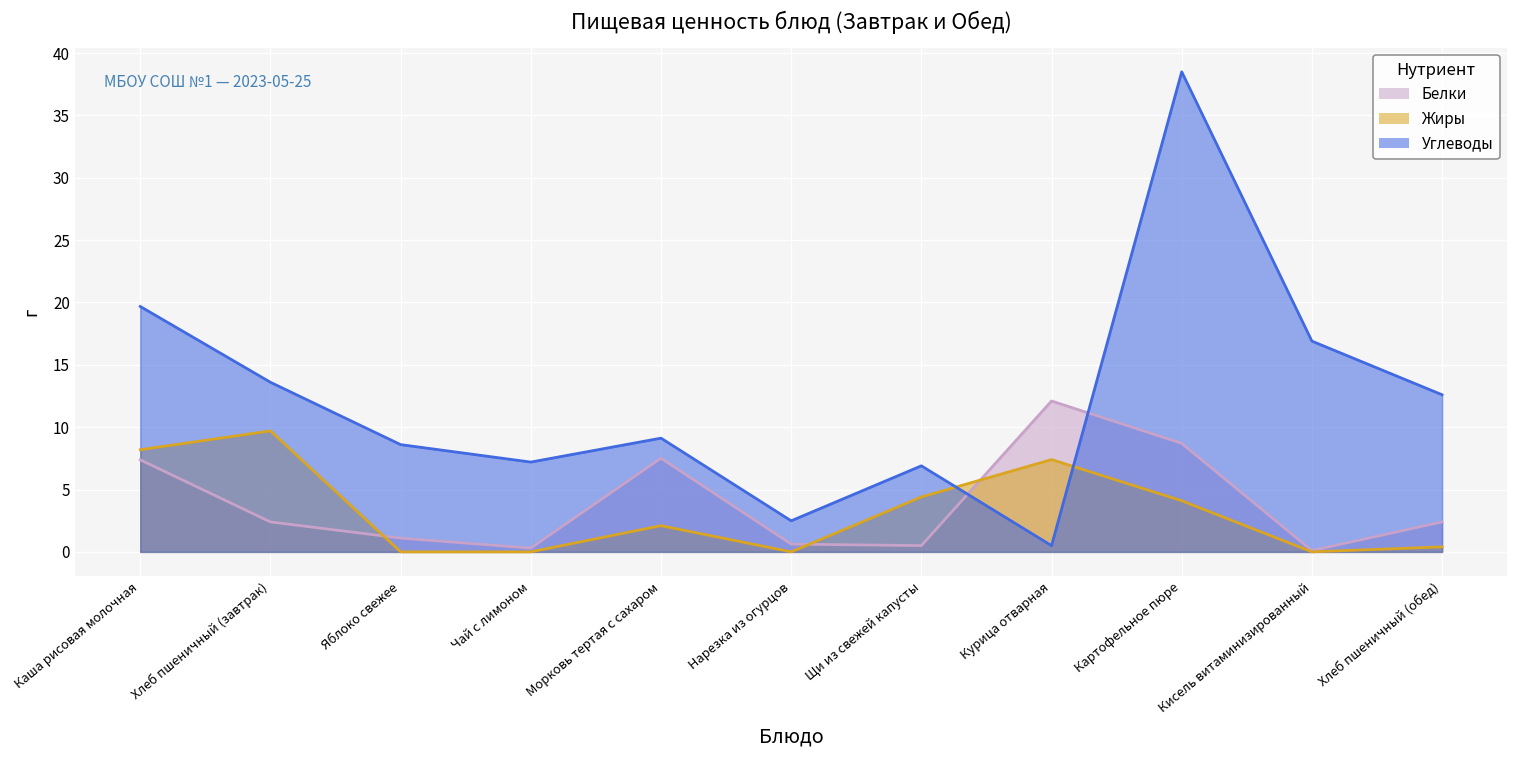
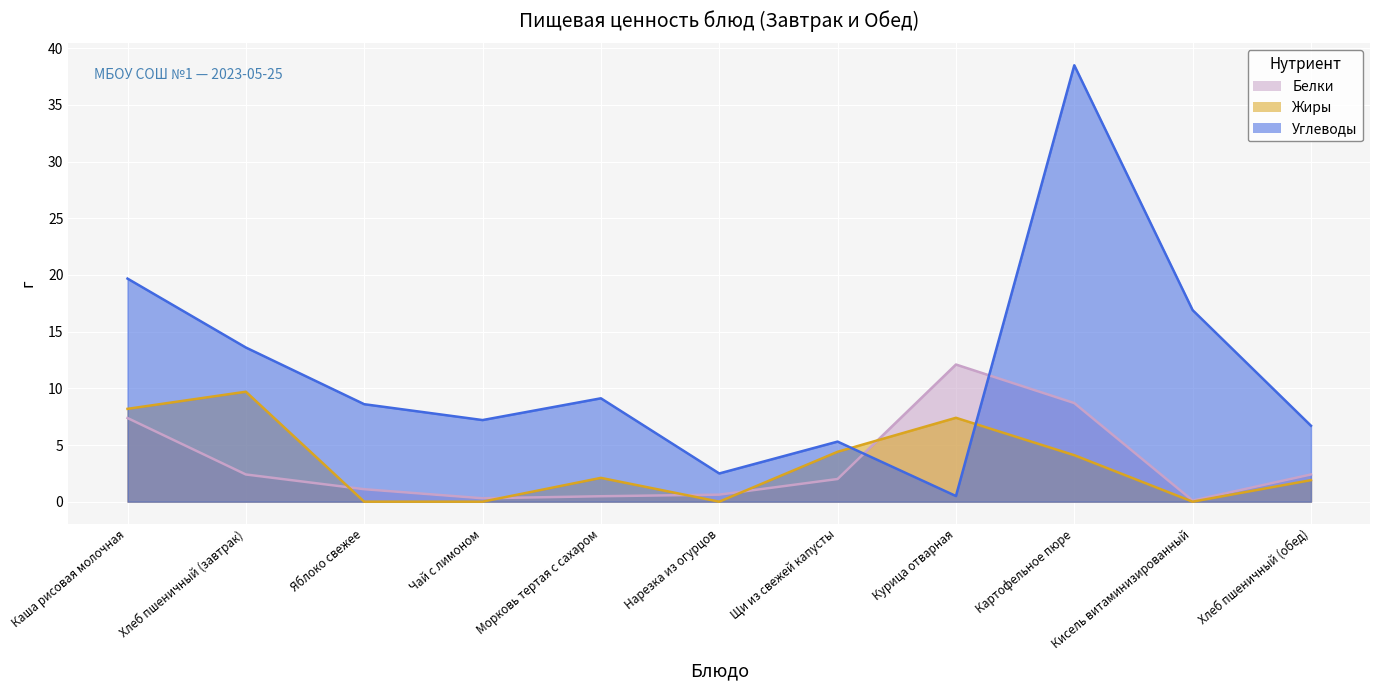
Белки, Морковь тертая с сахаром: 7.5 -> 0.5
Белки, Щи из свежей капусты: 0.5 -> 2.0
Углеводы, Щи из свежей капусты: 6.9 -> 5.3
Жиры, Хлеб пшеничный (обед): 0.4 -> 1.9
Углеводы, Хлеб пшеничный (обед): 12.6 -> 6.7
